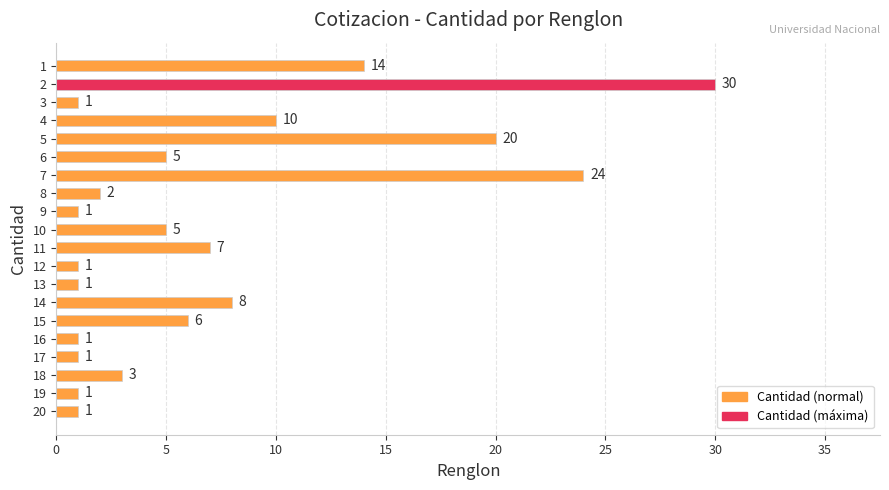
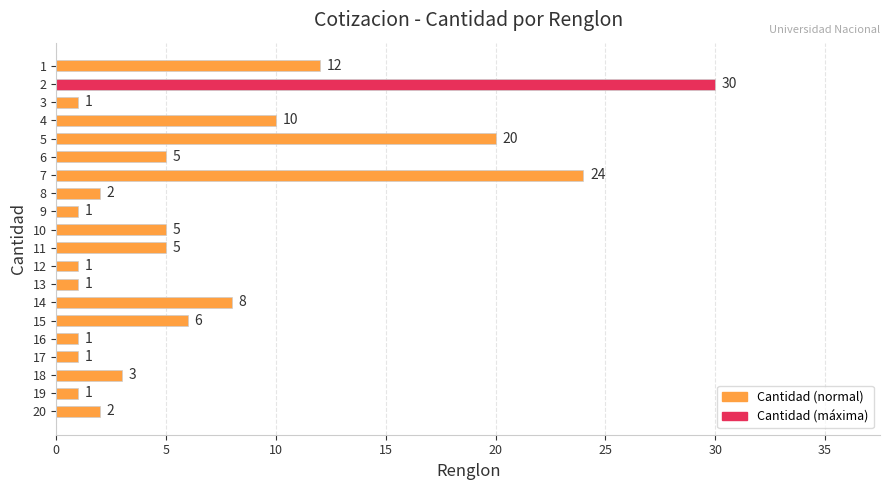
1: 14 -> 12
11: 7 -> 5
20: 1 -> 2
